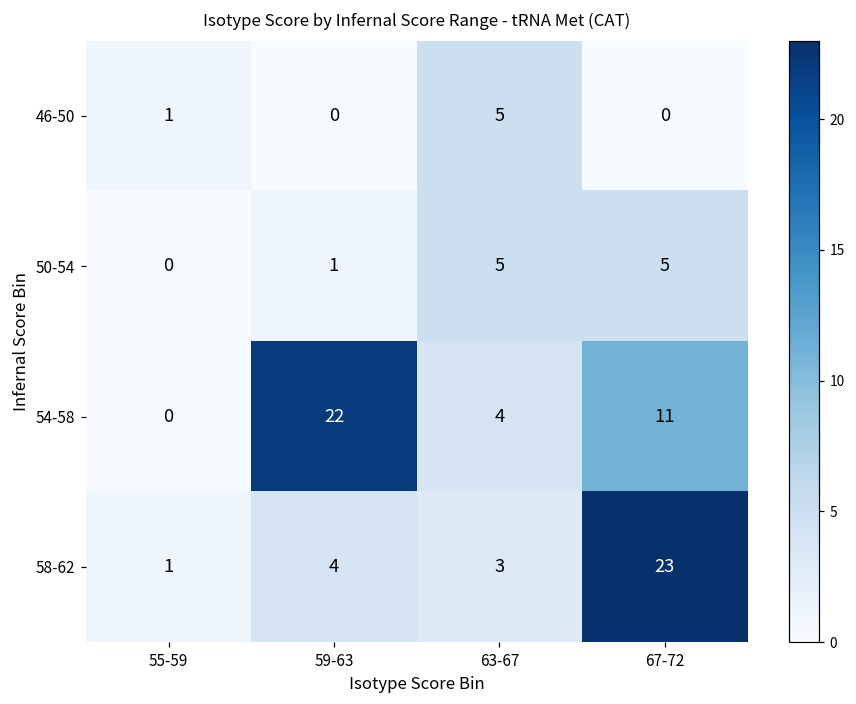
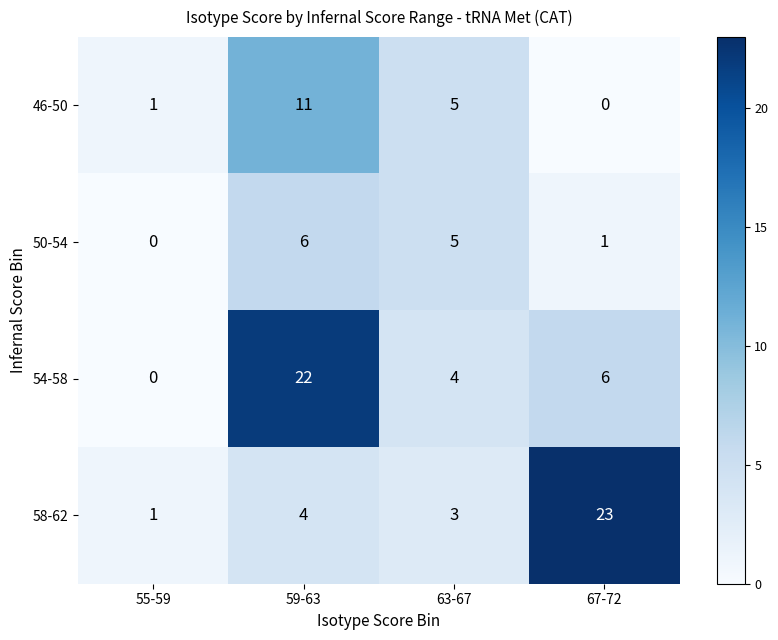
46-50, 59-63: 0 -> 11
50-54, 59-63: 1 -> 6
50-54, 67-72: 5 -> 1
54-58, 67-72: 11 -> 6
